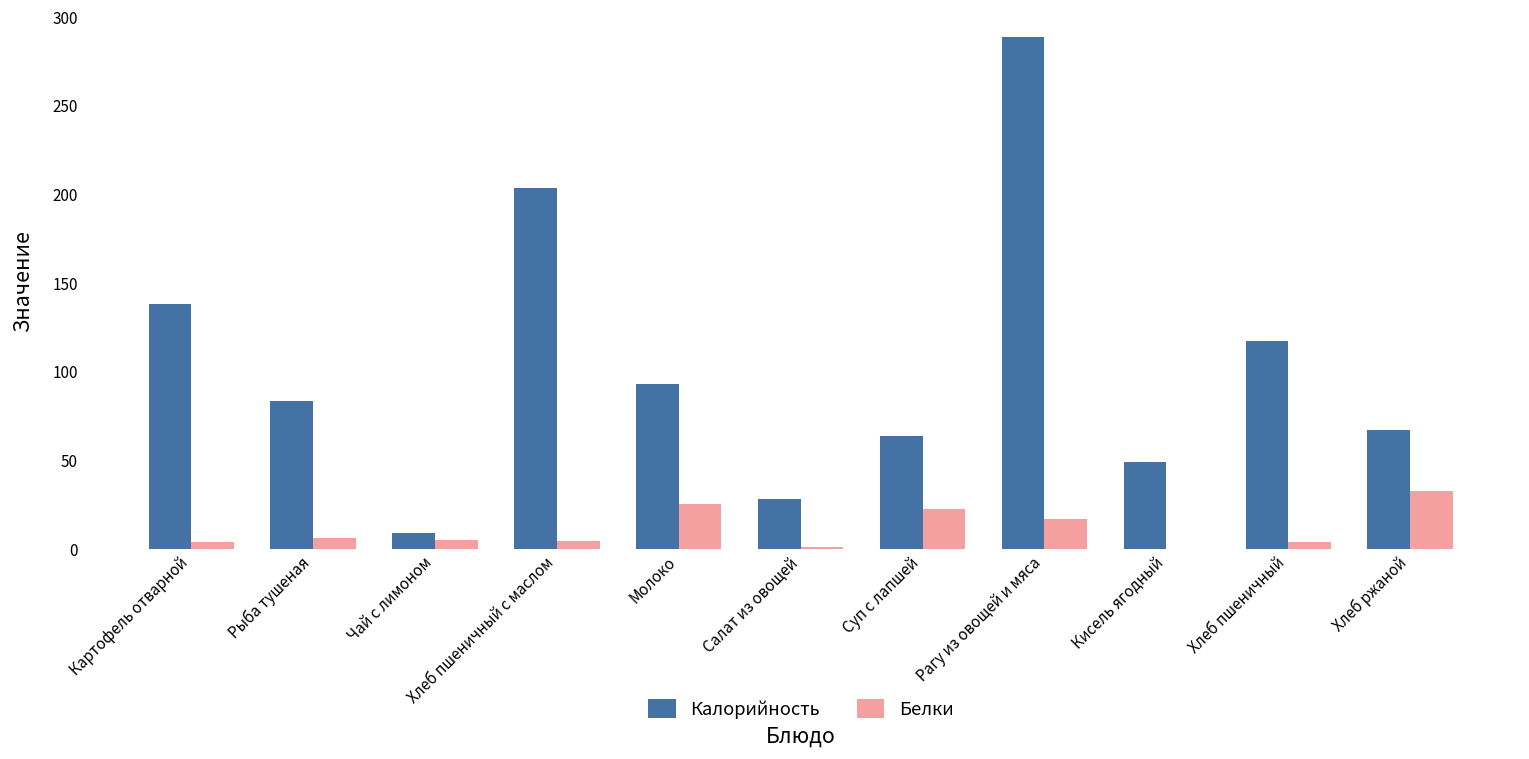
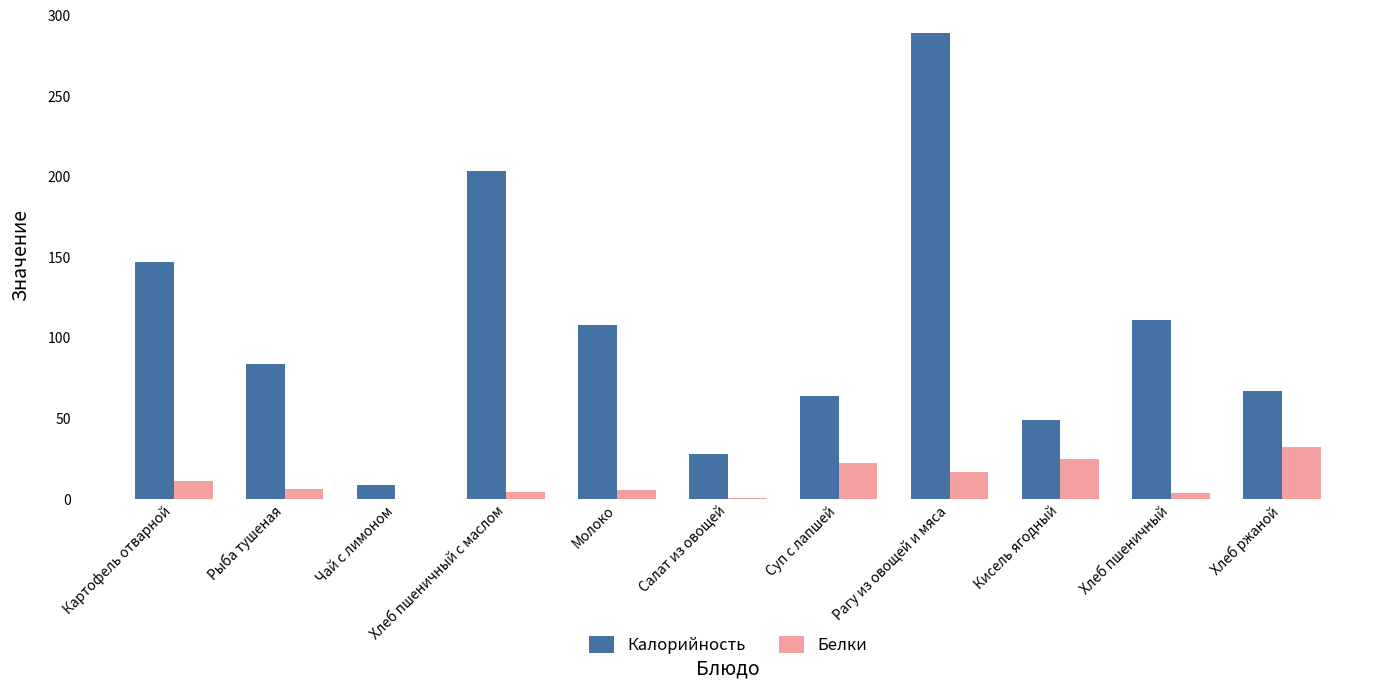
Калорийность, Картофель отварной: 138 -> 147
Белки, Картофель отварной: 4 -> 11
Белки, Чай с лимоном: 5 -> 0
Калорийность, Молоко: 93 -> 108
Белки, Молоко: 25 -> 6
Белки, Кисель ягодный: 0 -> 25
Калорийность, Хлеб пшеничный: 118 -> 111
